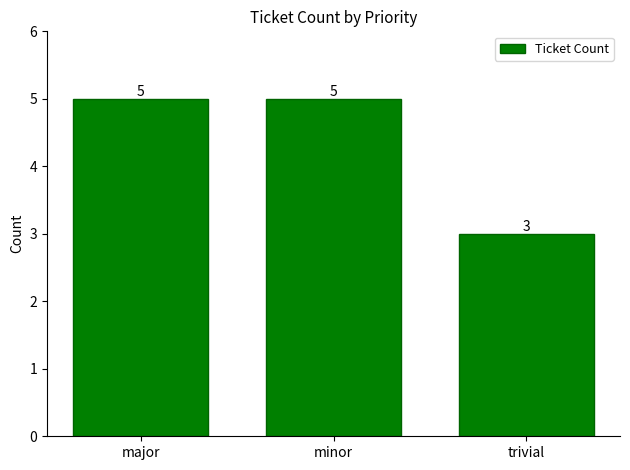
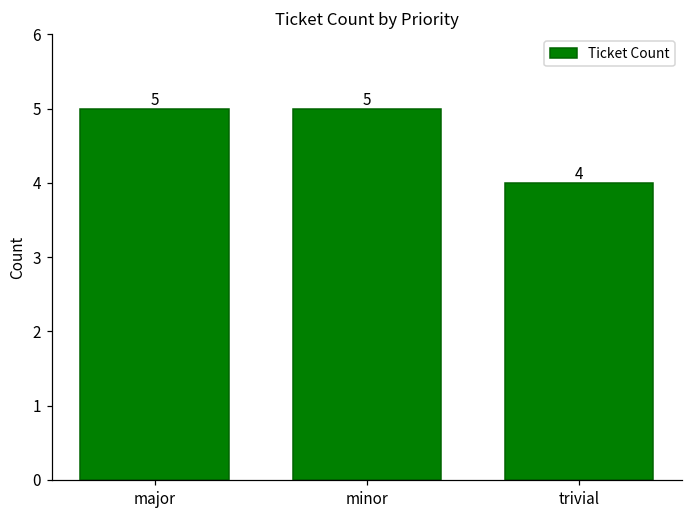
trivial: 3 -> 4
